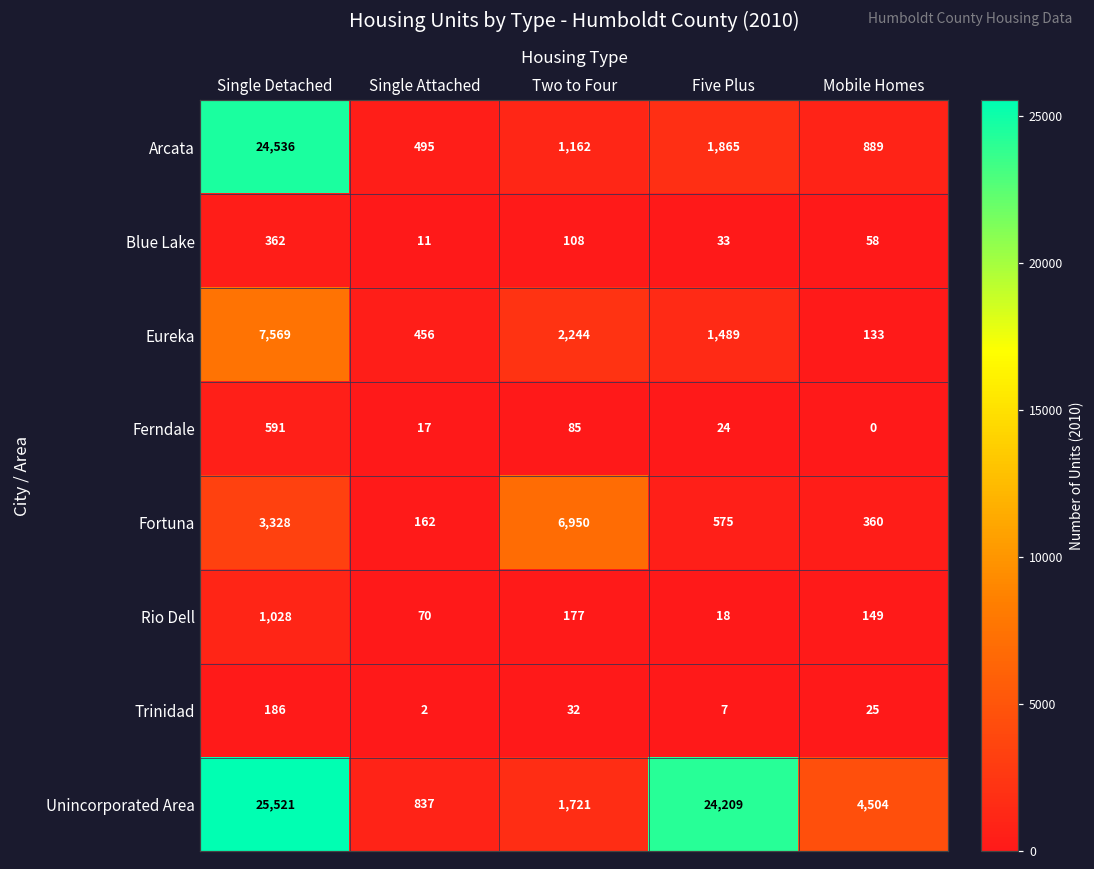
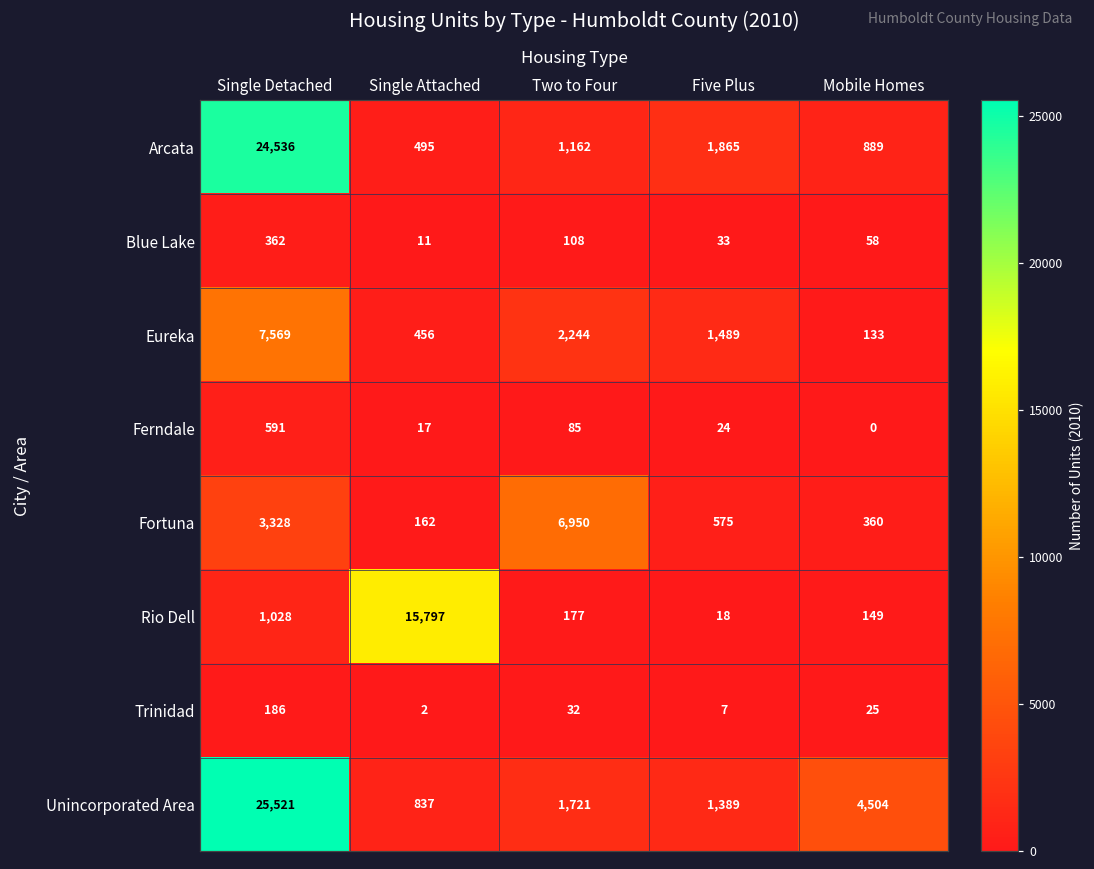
Rio Dell, Single Attached: 70 -> 15,797
Unincorporated Area, Five Plus: 24,209 -> 1,389
